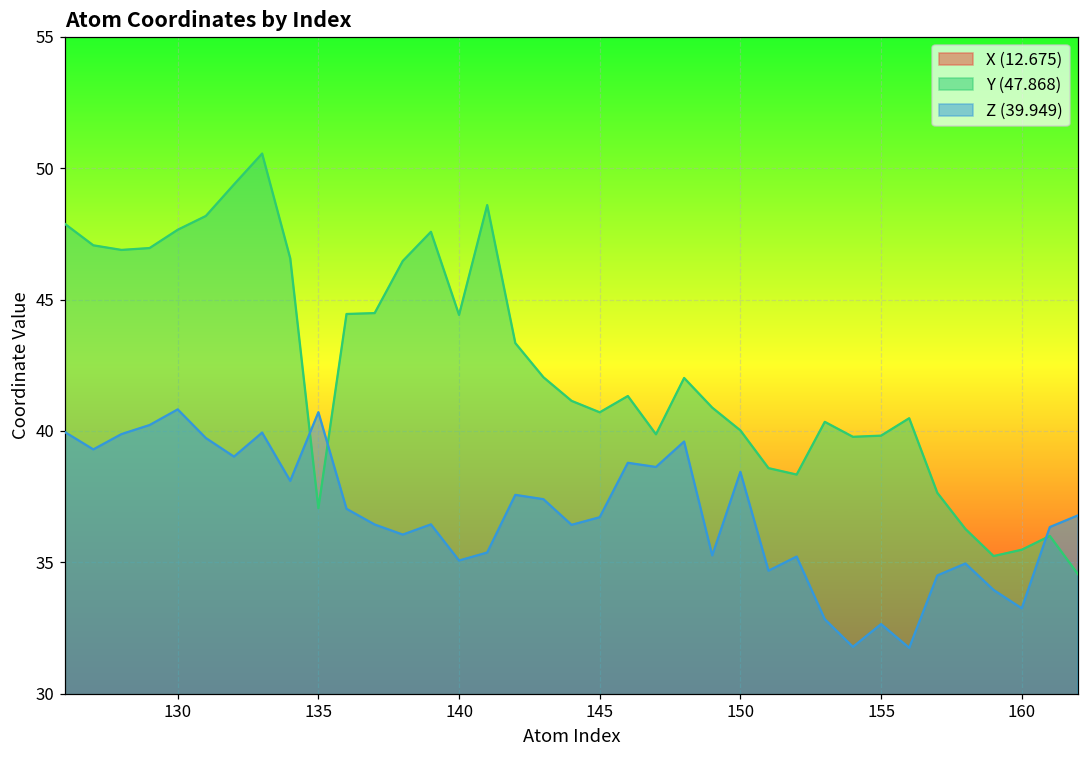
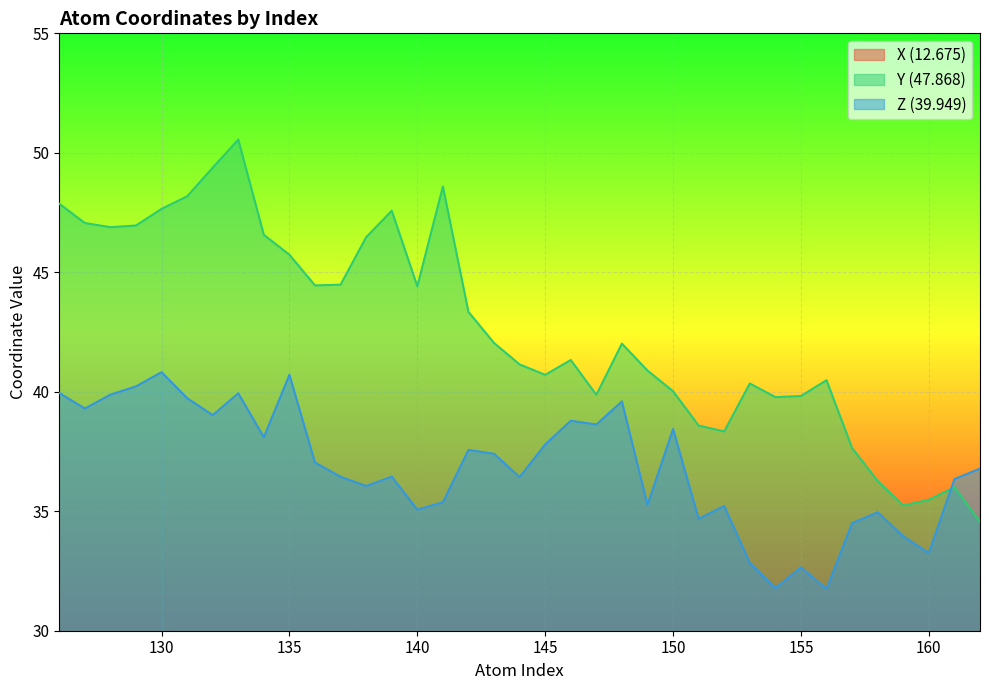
Y (47.868), 135: 37.1 -> 45.7
Z (39.949), 145: 36.7 -> 37.8
